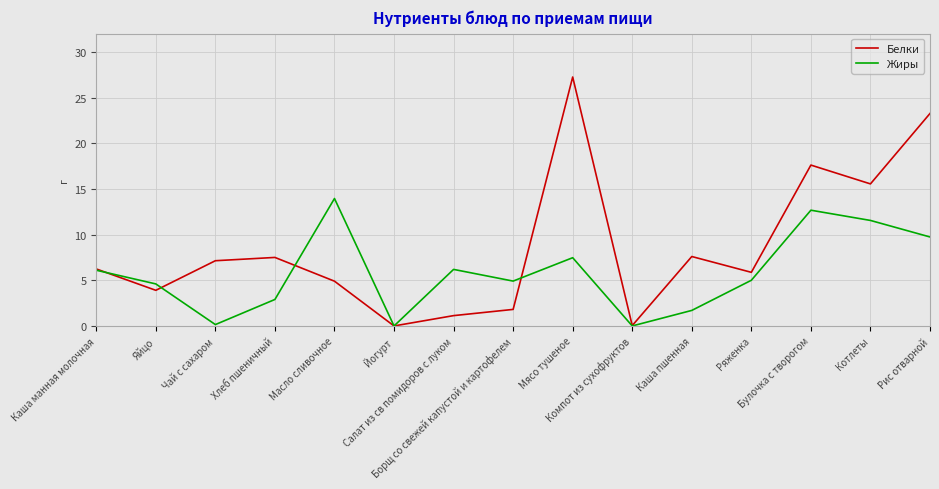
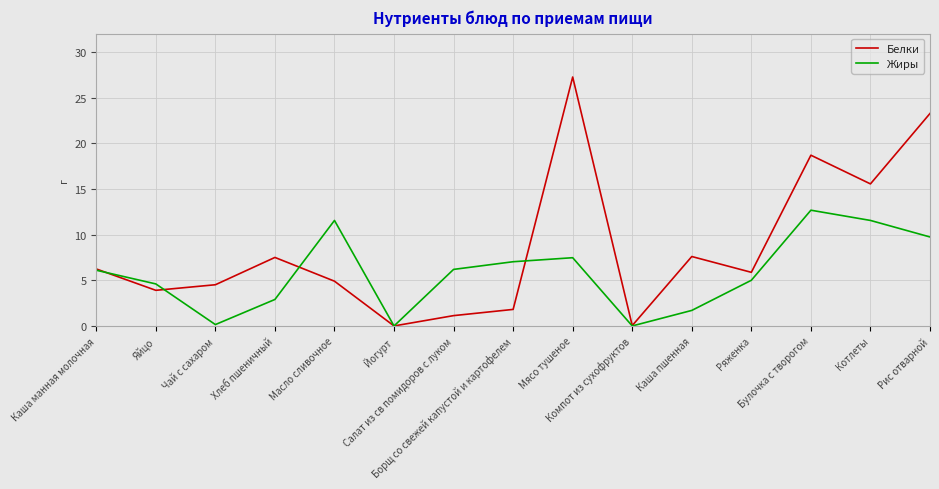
Белки, Чай с сахаром: 7 -> 5
Жиры, Масло сливочное: 14 -> 12
Жиры, Борщ со свежей капустой и картофелем: 5 -> 7
Белки, Булочка с творогом: 18 -> 19
